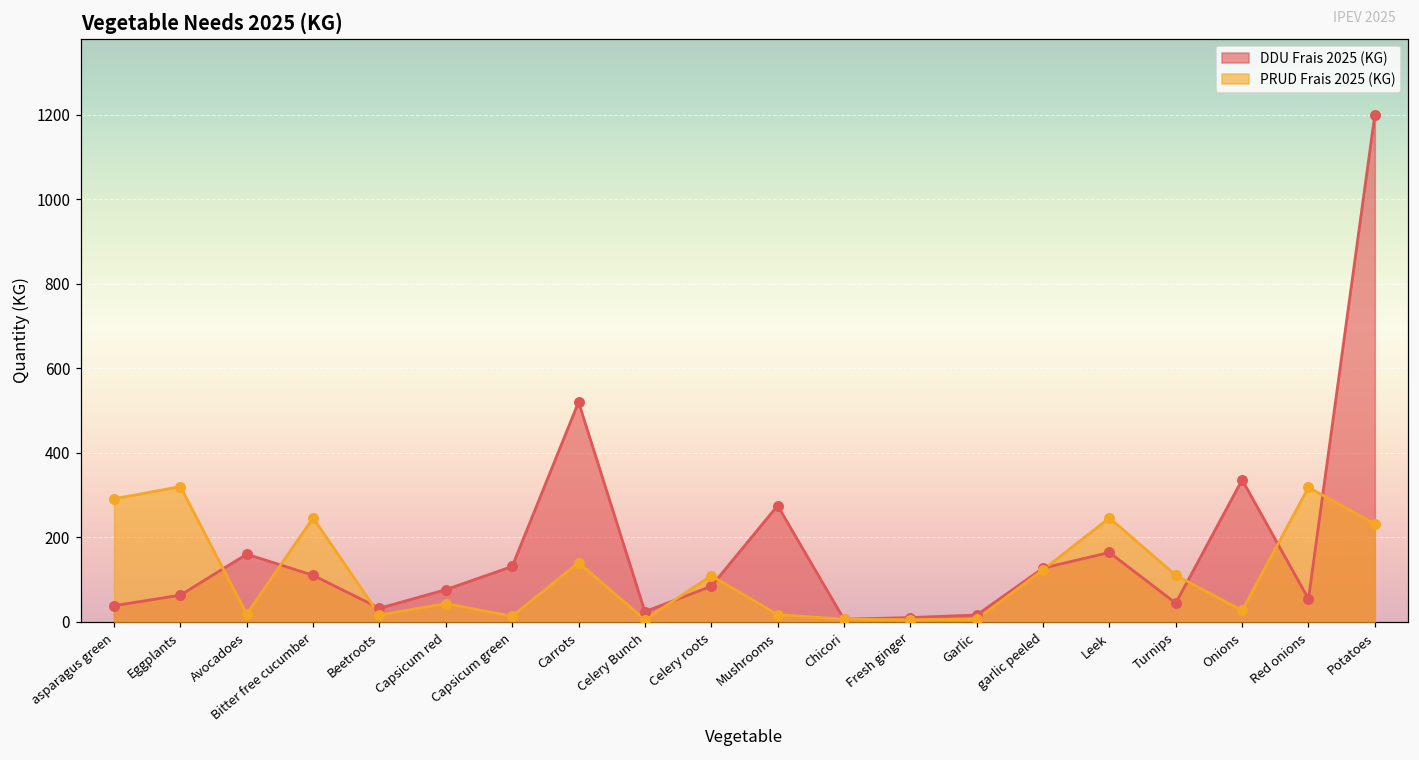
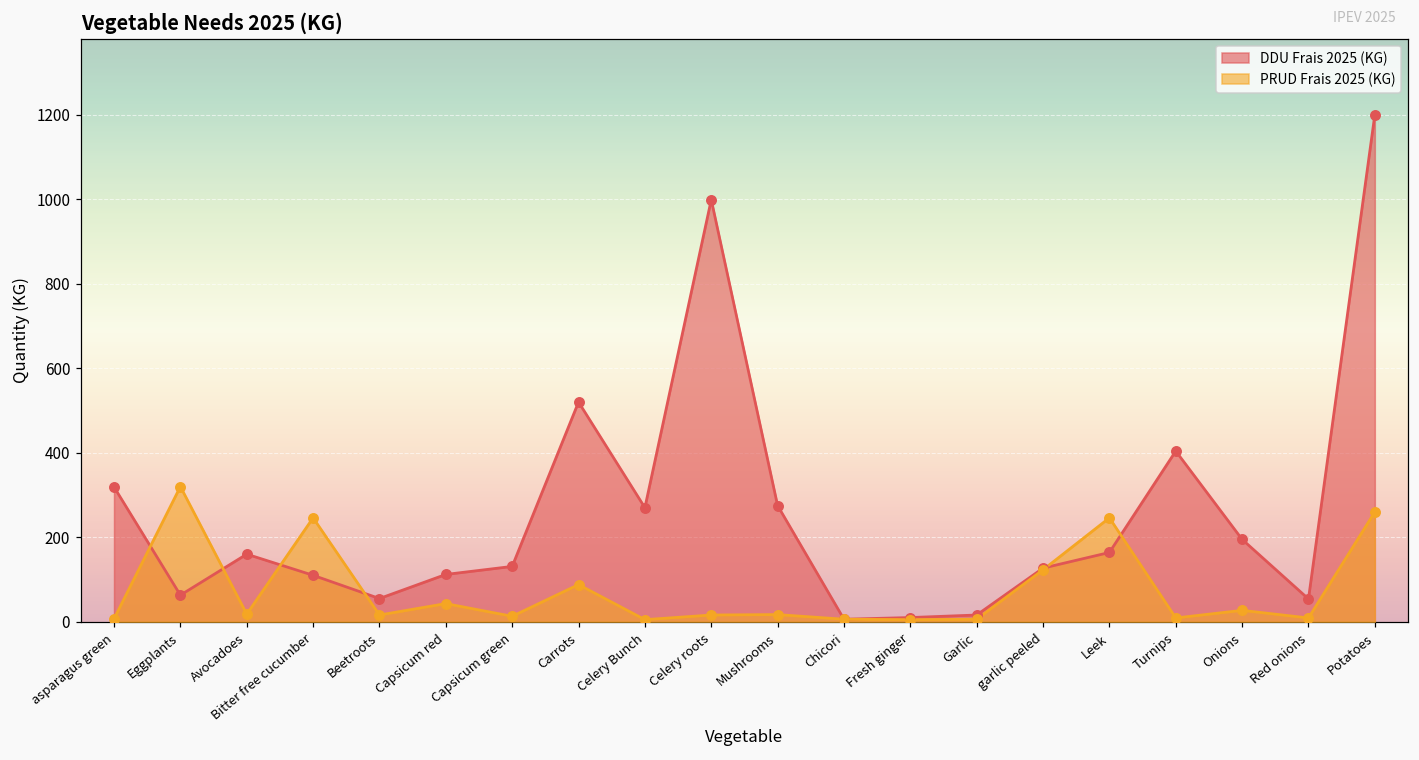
DDU Frais 2025 (KG), asparagus green: 40 -> 320
PRUD Frais 2025 (KG), asparagus green: 290 -> 10
DDU Frais 2025 (KG), Beetroots: 30 -> 60
DDU Frais 2025 (KG), Capsicum red: 80 -> 110
PRUD Frais 2025 (KG), Carrots: 140 -> 90
DDU Frais 2025 (KG), Celery Bunch: 20 -> 270
DDU Frais 2025 (KG), Celery roots: 80 -> 1000
PRUD Frais 2025 (KG), Celery roots: 110 -> 20
DDU Frais 2025 (KG), Turnips: 40 -> 400
PRUD Frais 2025 (KG), Turnips: 110 -> 10
DDU Frais 2025 (KG), Onions: 340 -> 200
PRUD Frais 2025 (KG), Red onions: 320 -> 10
PRUD Frais 2025 (KG), Potatoes: 230 -> 260
